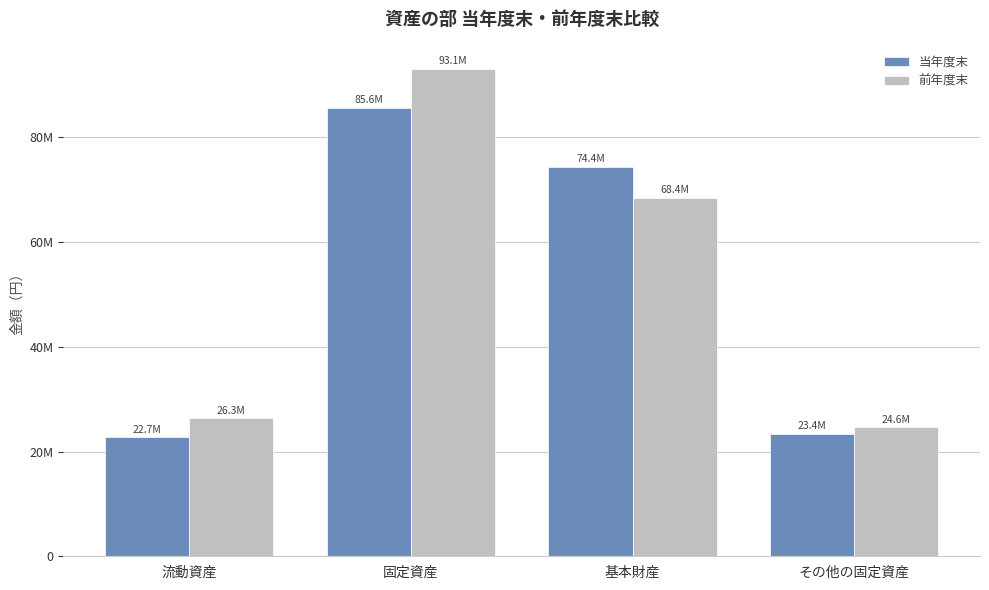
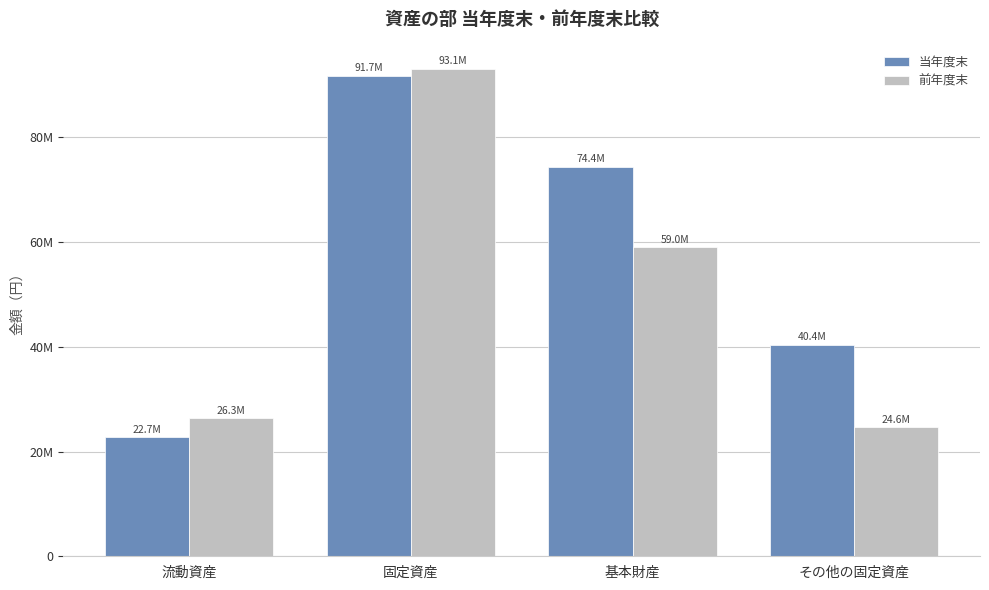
当年度末, 固定資産: 85.6M -> 91.7M
前年度末, 基本財産: 68.4M -> 59.0M
当年度末, その他の固定資産: 23.4M -> 40.4M
